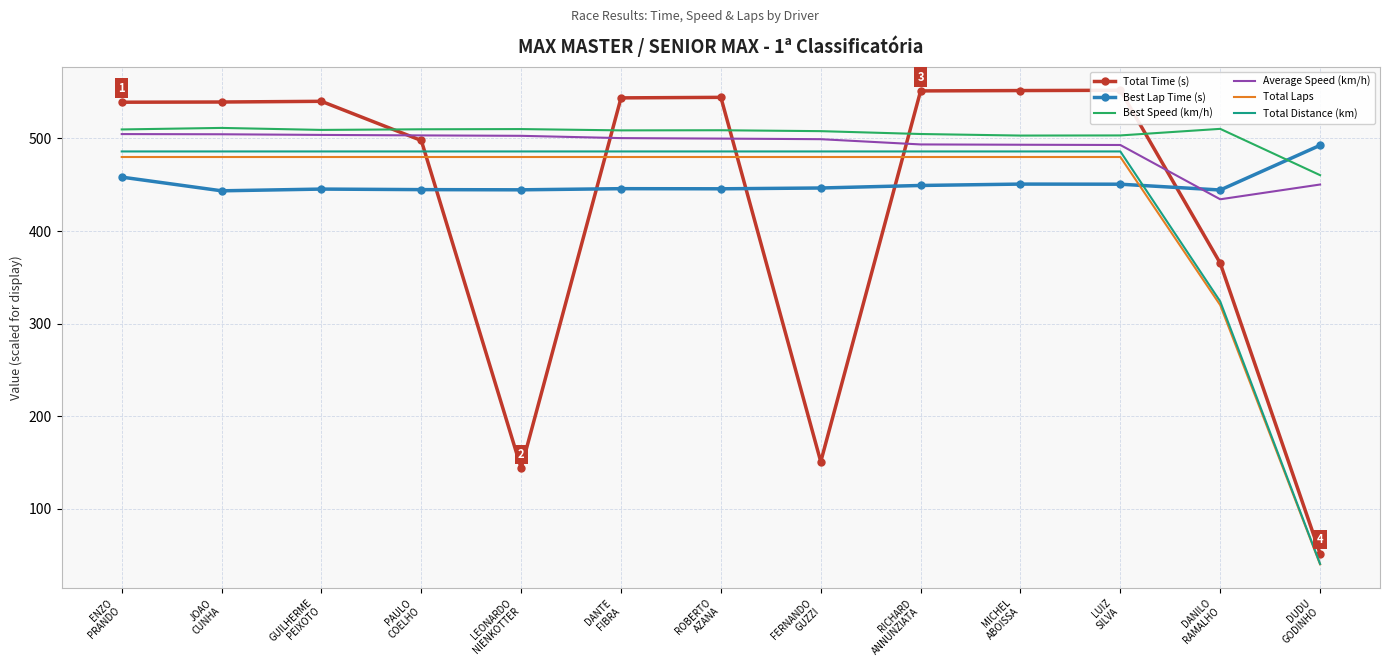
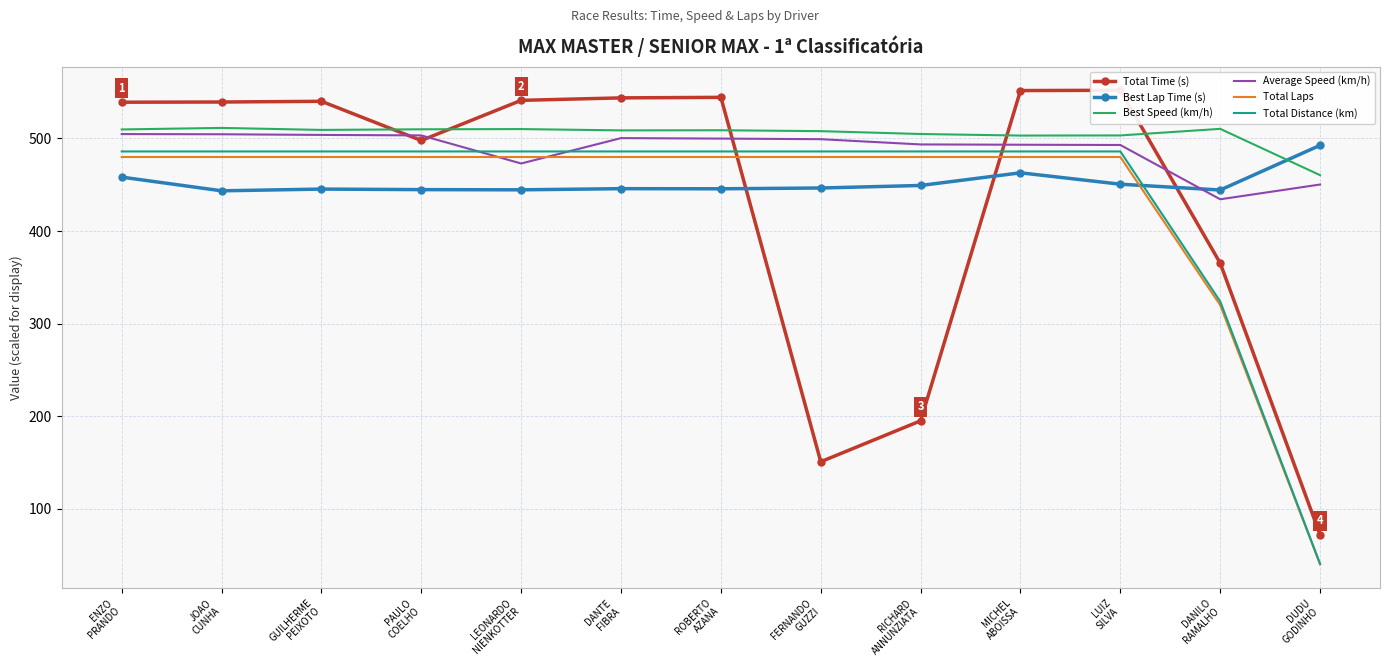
Total Time (s), LEONARDO NIENKOTTER: 140 -> 540
Average Speed (km/h), LEONARDO NIENKOTTER: 500 -> 470
Total Time (s), RICHARD ANNUNZIATA: 550 -> 200
Best Lap Time (s), MICHEL ABOISSA: 450 -> 460
Total Time (s), DUDU GODINHO: 50 -> 70
